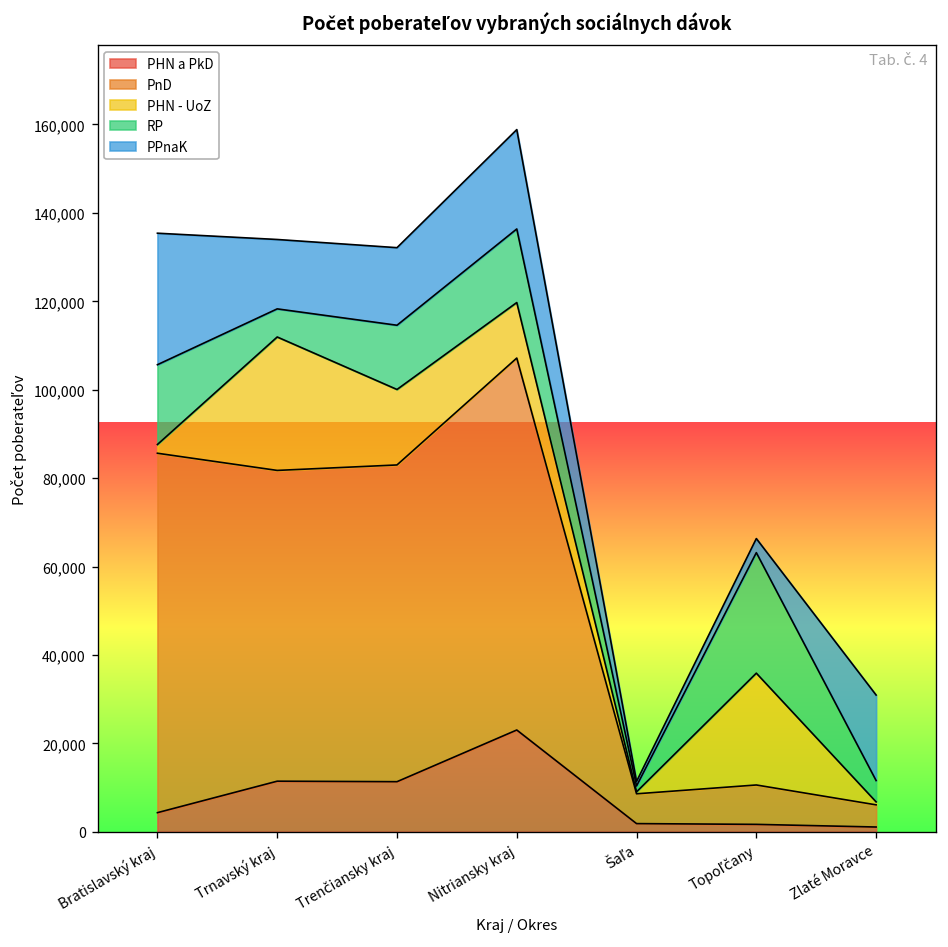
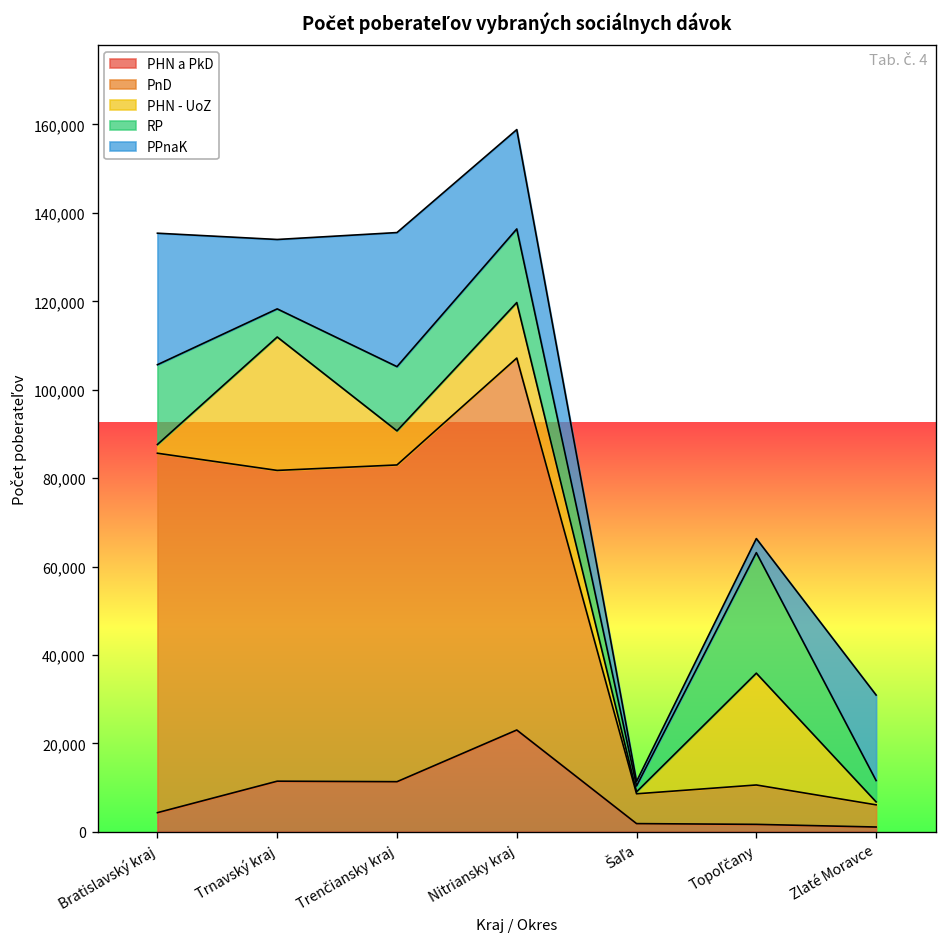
PHN - UoZ, Trenčiansky kraj: 17,000 -> 8,000
PPnaK, Trenčiansky kraj: 18,000 -> 30,000
